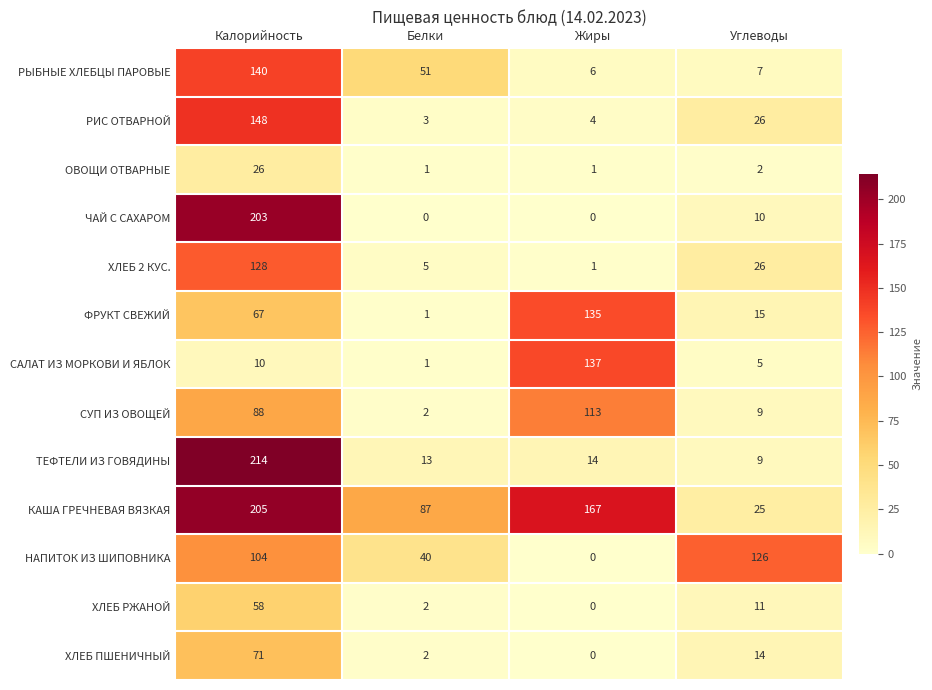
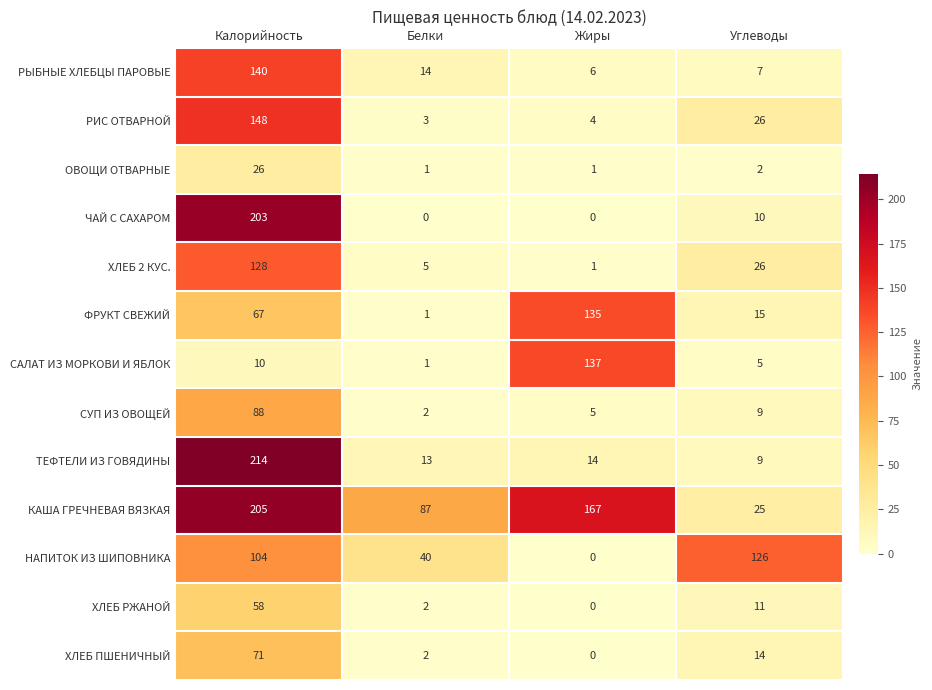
РЫБНЫЕ ХЛЕБЦЫ ПАРОВЫЕ, Белки: 51 -> 14
СУП ИЗ ОВОЩЕЙ, Жиры: 113 -> 5
